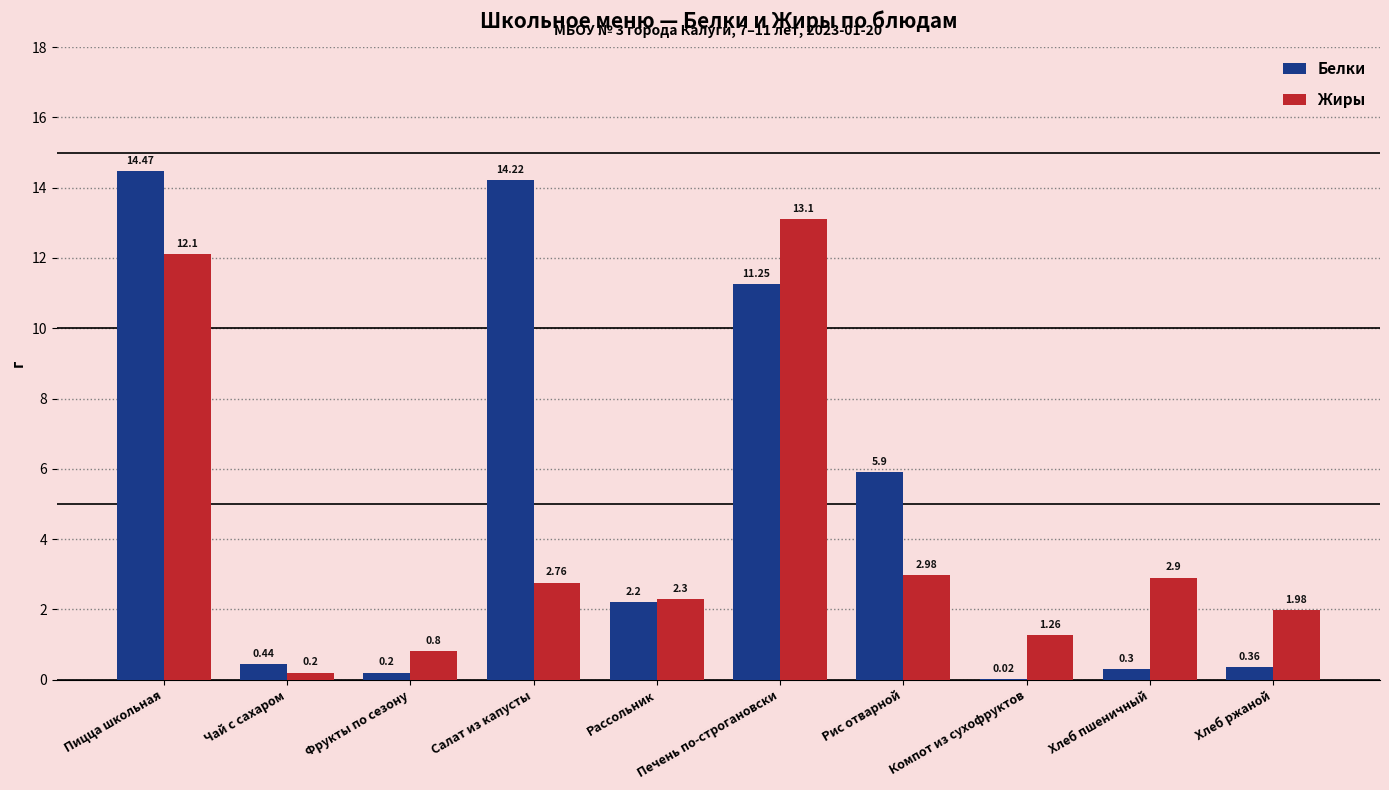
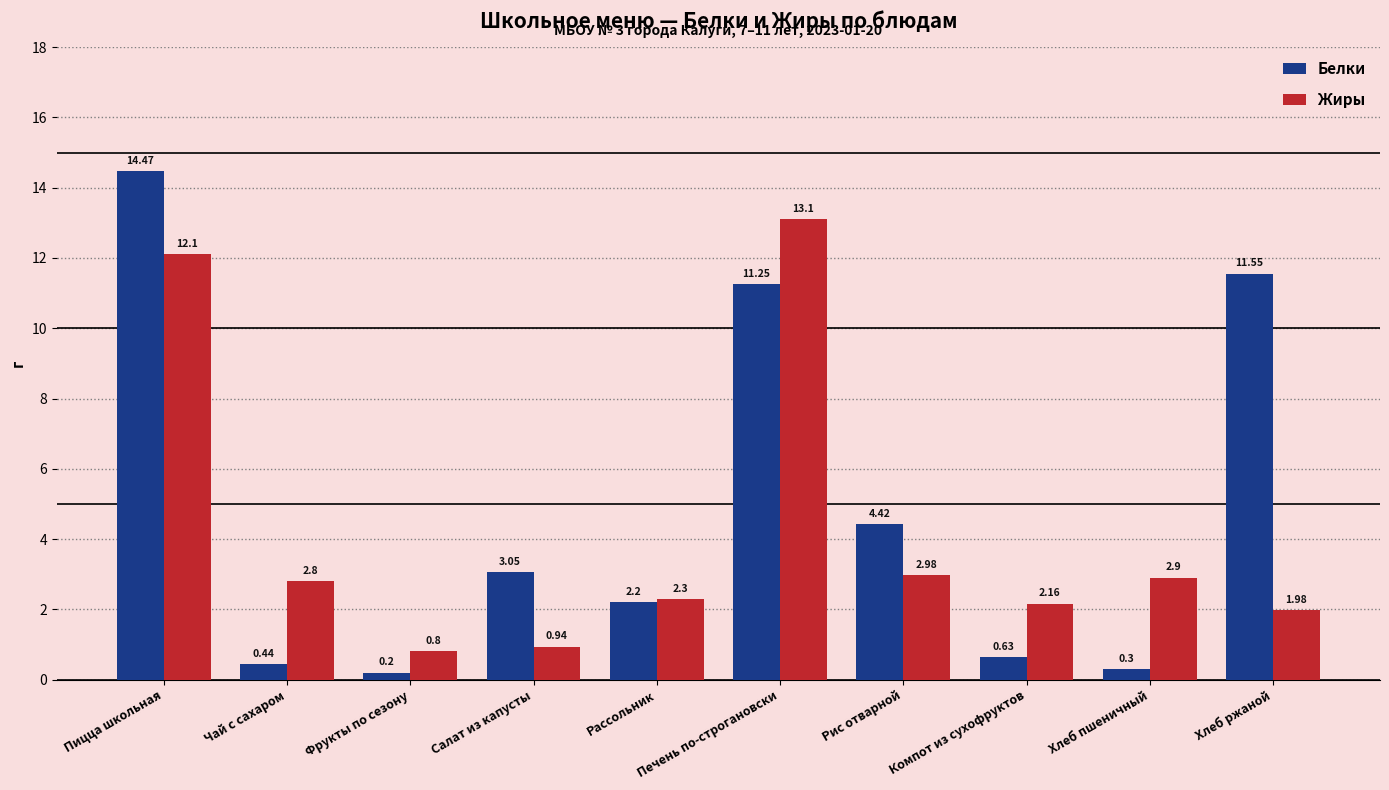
Жиры, Чай с сахаром: 0.2 -> 2.8
Белки, Салат из капусты: 14.22 -> 3.05
Жиры, Салат из капусты: 2.76 -> 0.94
Белки, Рис отварной: 5.9 -> 4.42
Белки, Компот из сухофруктов: 0.02 -> 0.63
Жиры, Компот из сухофруктов: 1.26 -> 2.16
Белки, Хлеб ржаной: 0.36 -> 11.55
